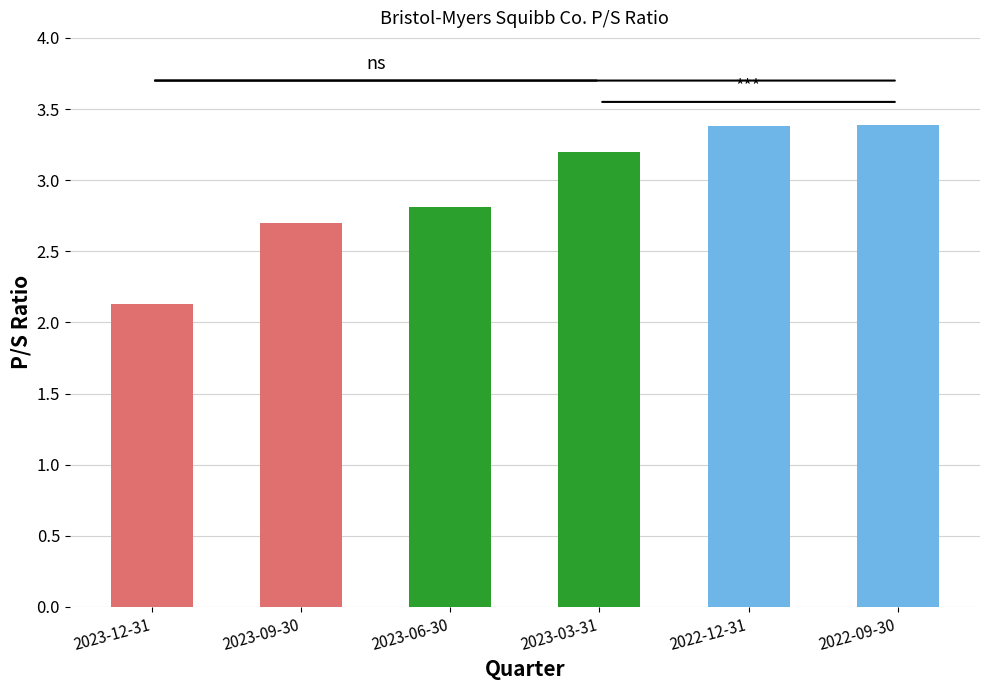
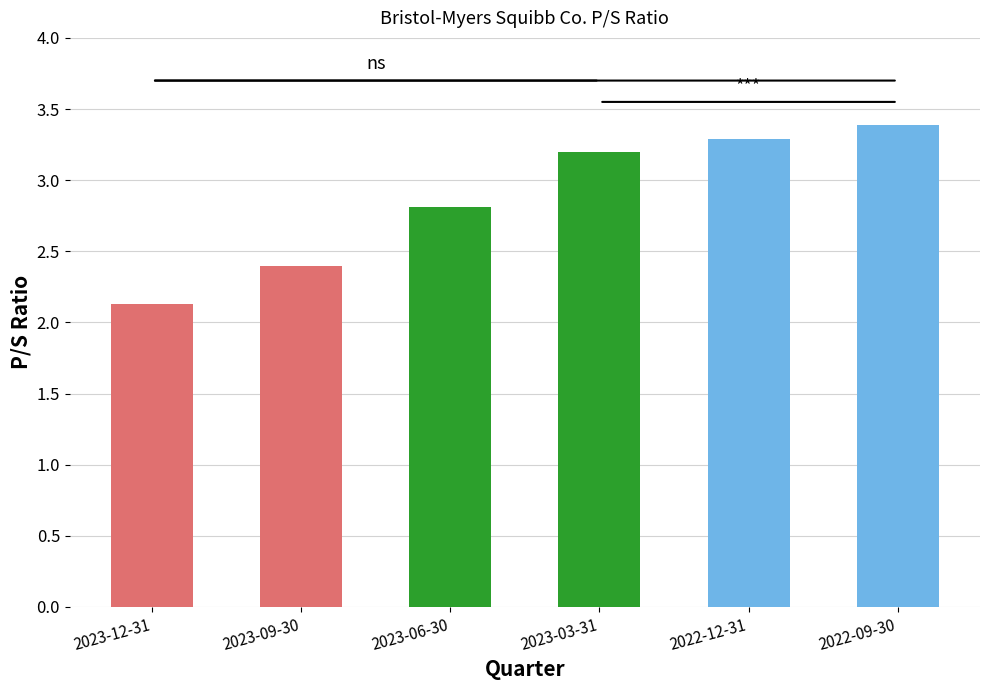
2023-09-30: 2.7 -> 2.4
2022-12-31: 3.38 -> 3.29
